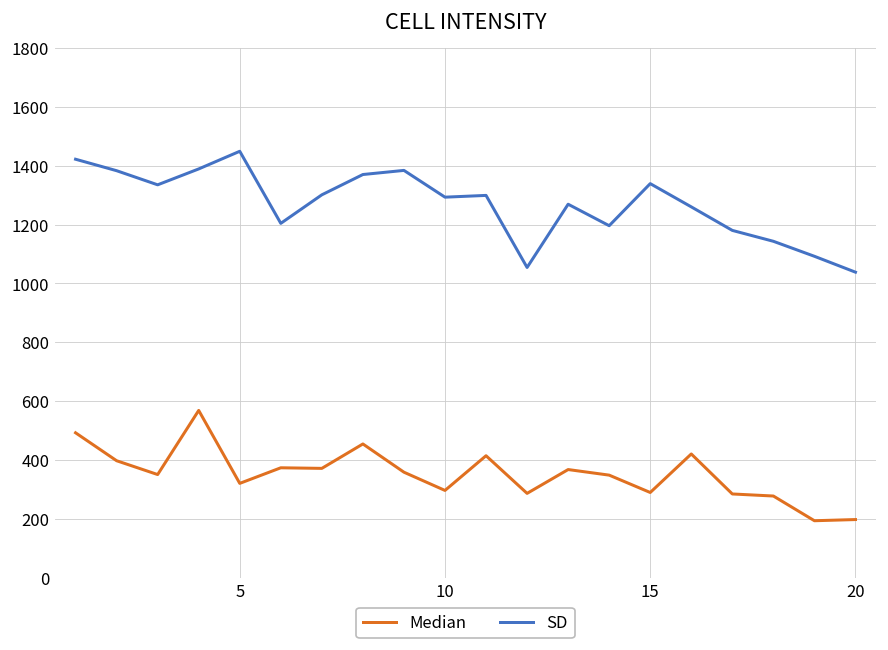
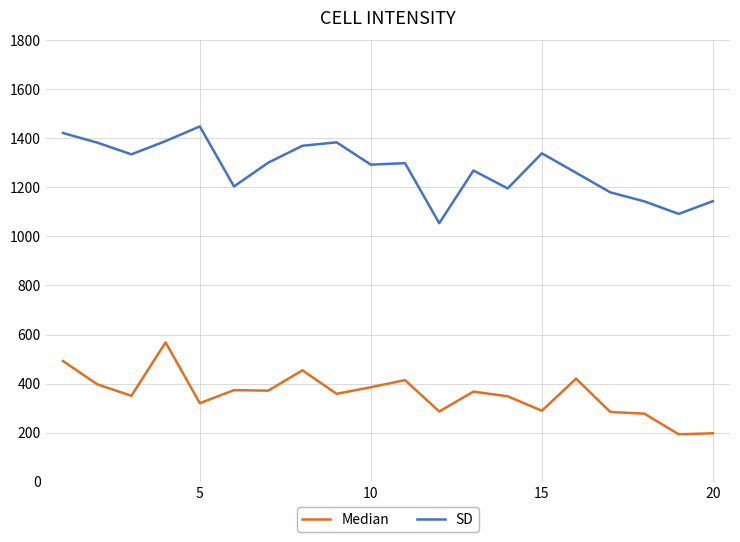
Median, 10: 300 -> 390
SD, 20: 1040 -> 1140
